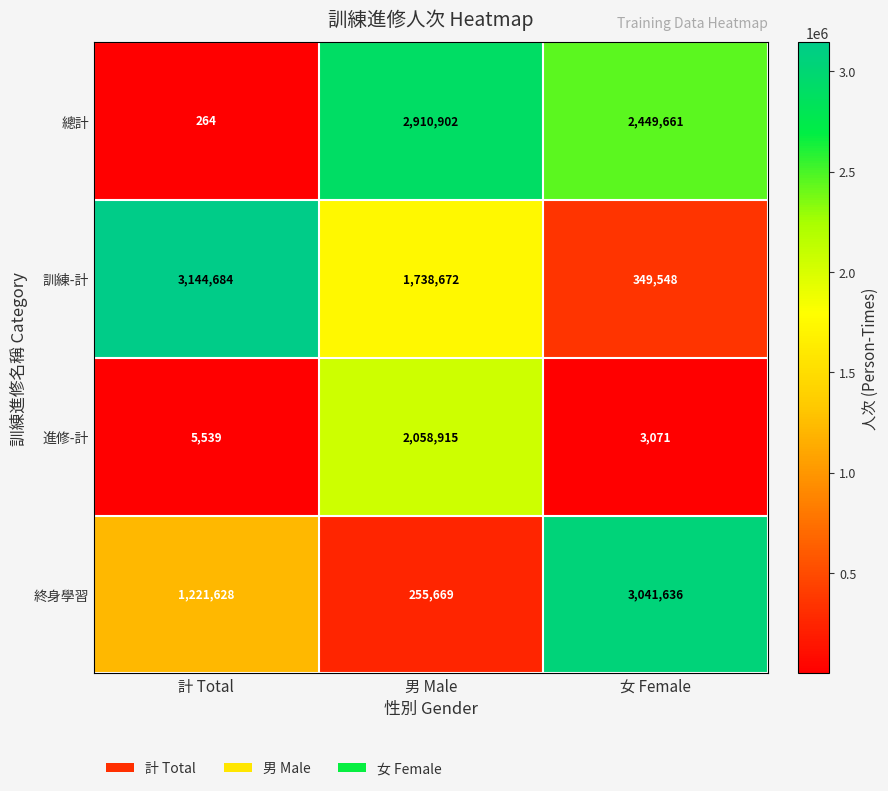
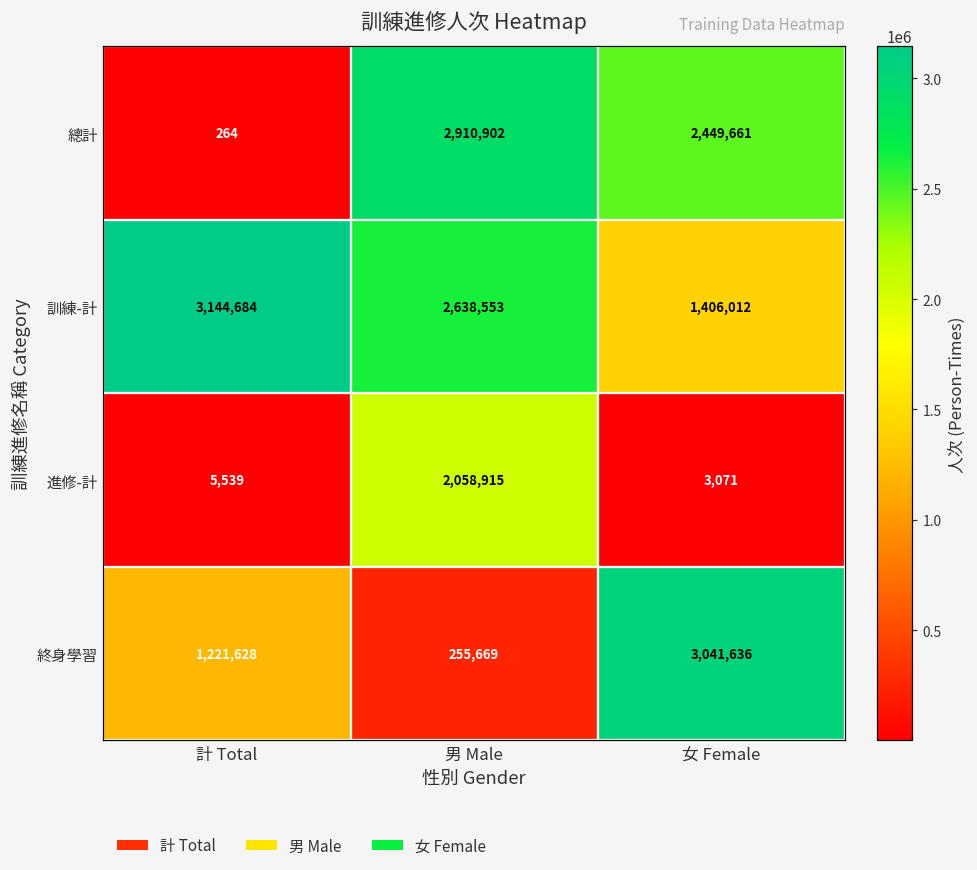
訓練-計, 男 Male: 1,738,672 -> 2,638,553
訓練-計, 女 Female: 349,548 -> 1,406,012
